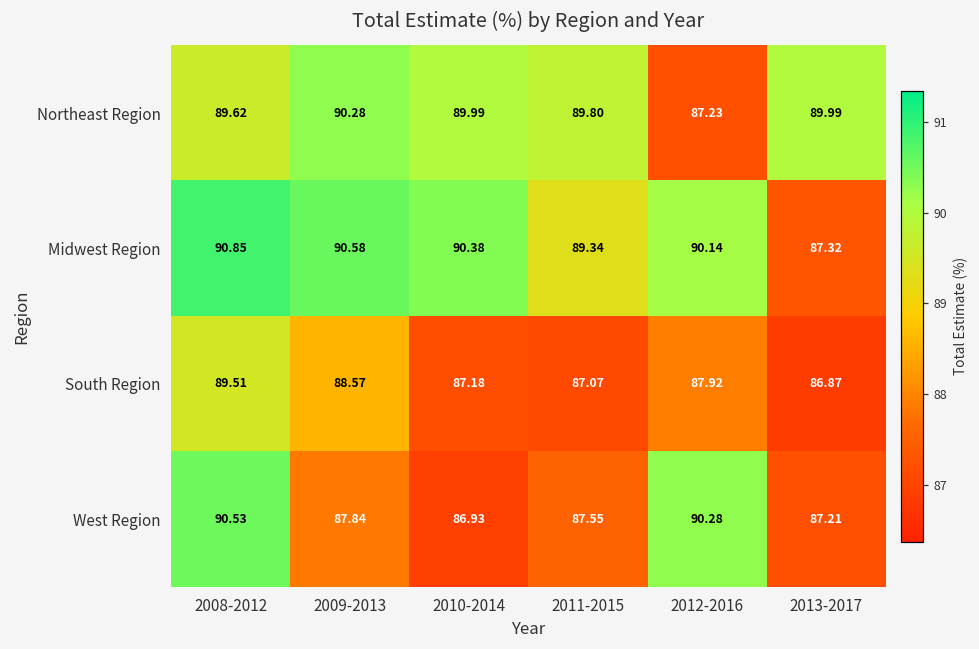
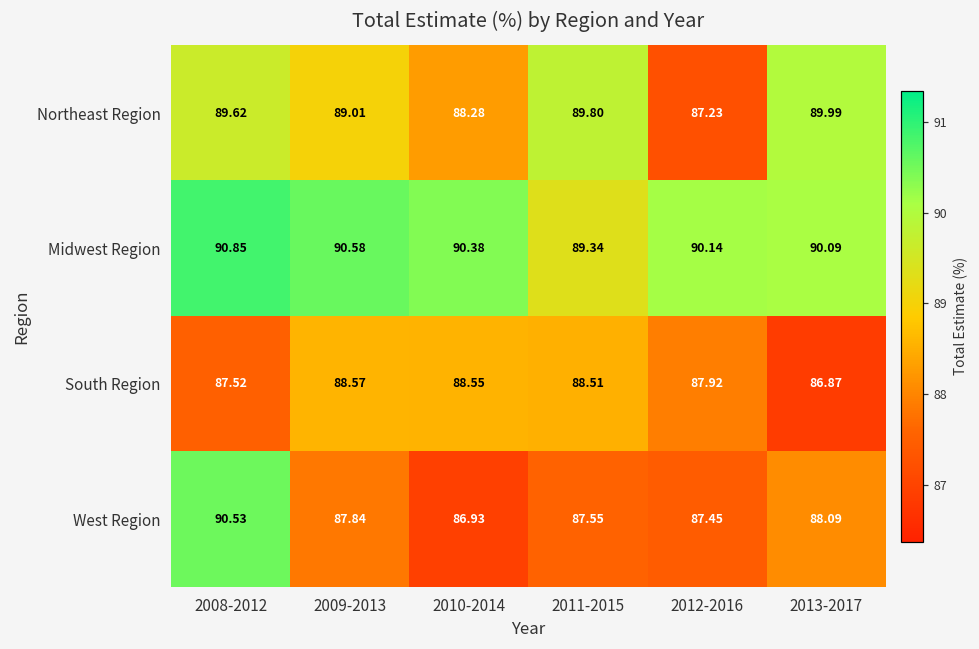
Northeast Region, 2009-2013: 90.28 -> 89.01
Northeast Region, 2010-2014: 89.99 -> 88.28
Midwest Region, 2013-2017: 87.32 -> 90.09
South Region, 2008-2012: 89.51 -> 87.52
South Region, 2010-2014: 87.18 -> 88.55
South Region, 2011-2015: 87.07 -> 88.51
West Region, 2012-2016: 90.28 -> 87.45
West Region, 2013-2017: 87.21 -> 88.09
